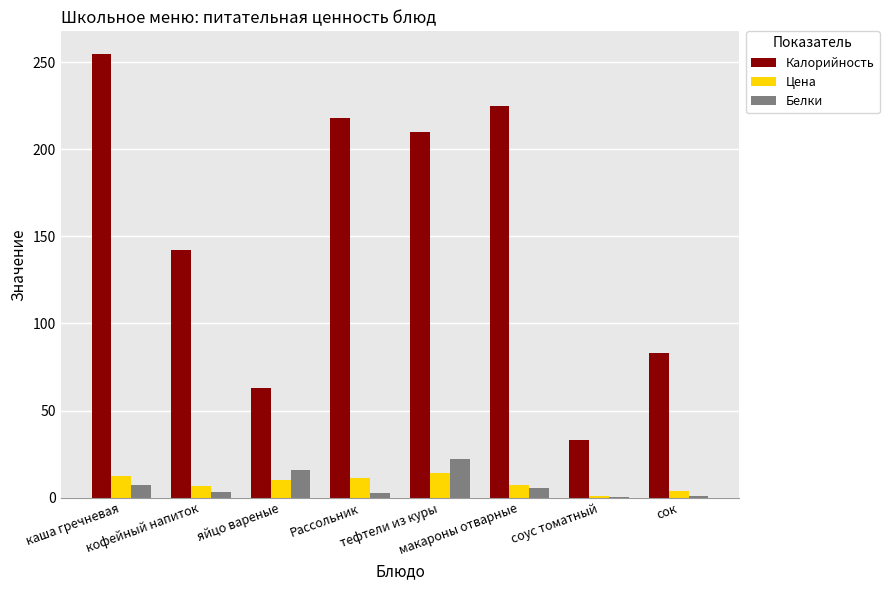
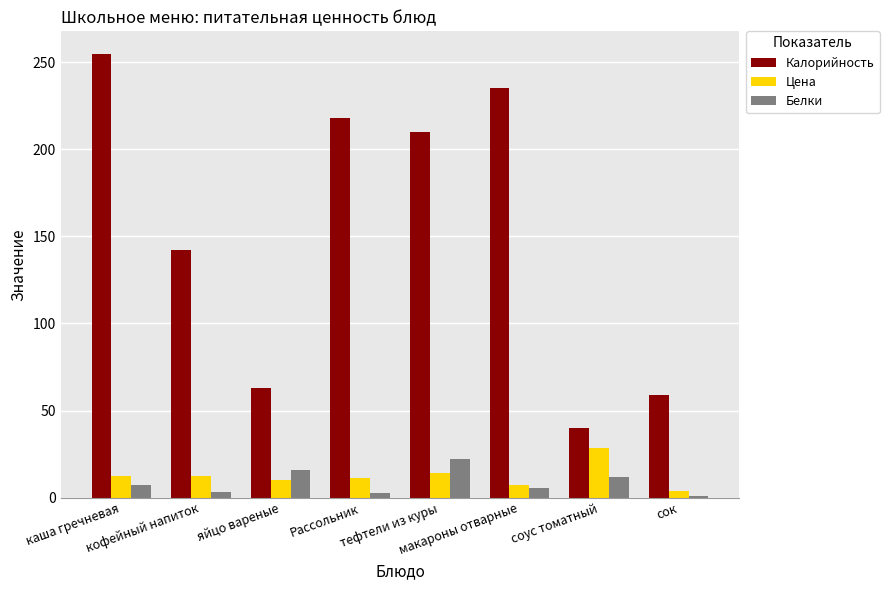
Цена, кофейный напиток: 6 -> 13
Калорийность, макароны отварные: 225 -> 235
Калорийность, соус томатный: 33 -> 40
Цена, соус томатный: 1 -> 28
Белки, соус томатный: 0 -> 12
Калорийность, сок: 83 -> 59
